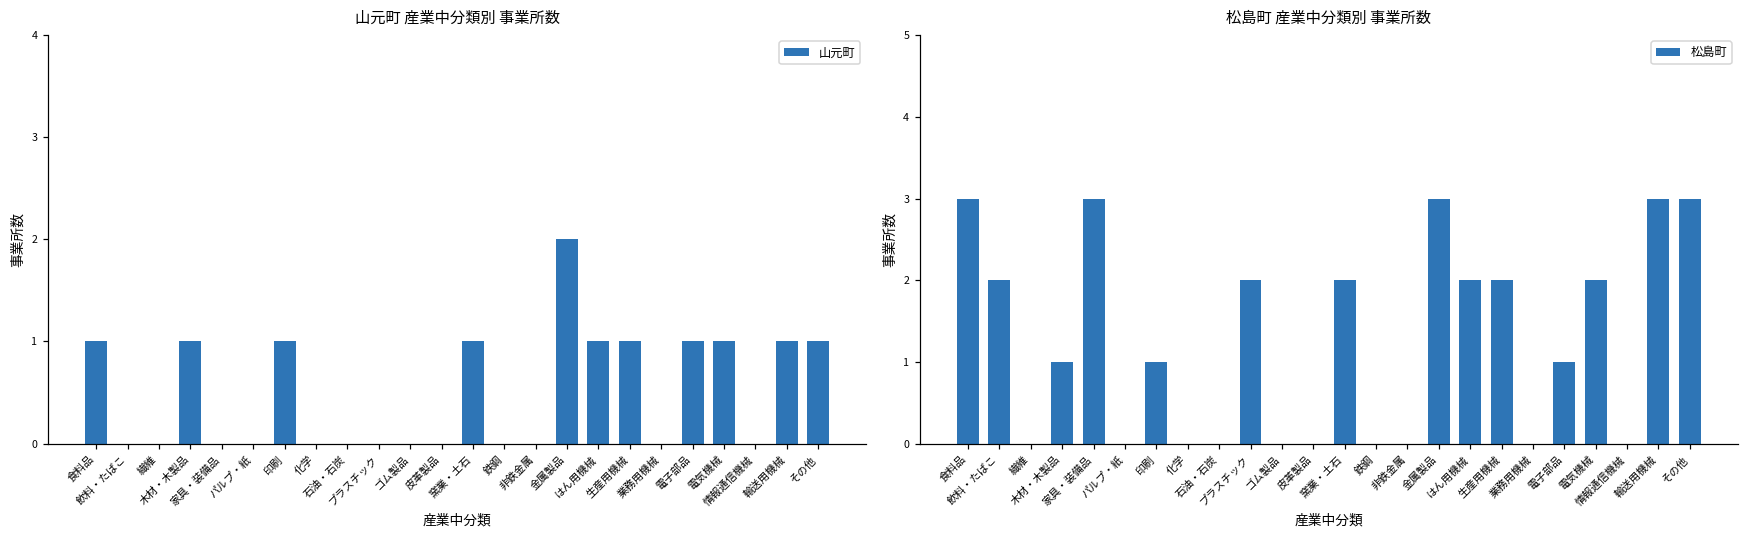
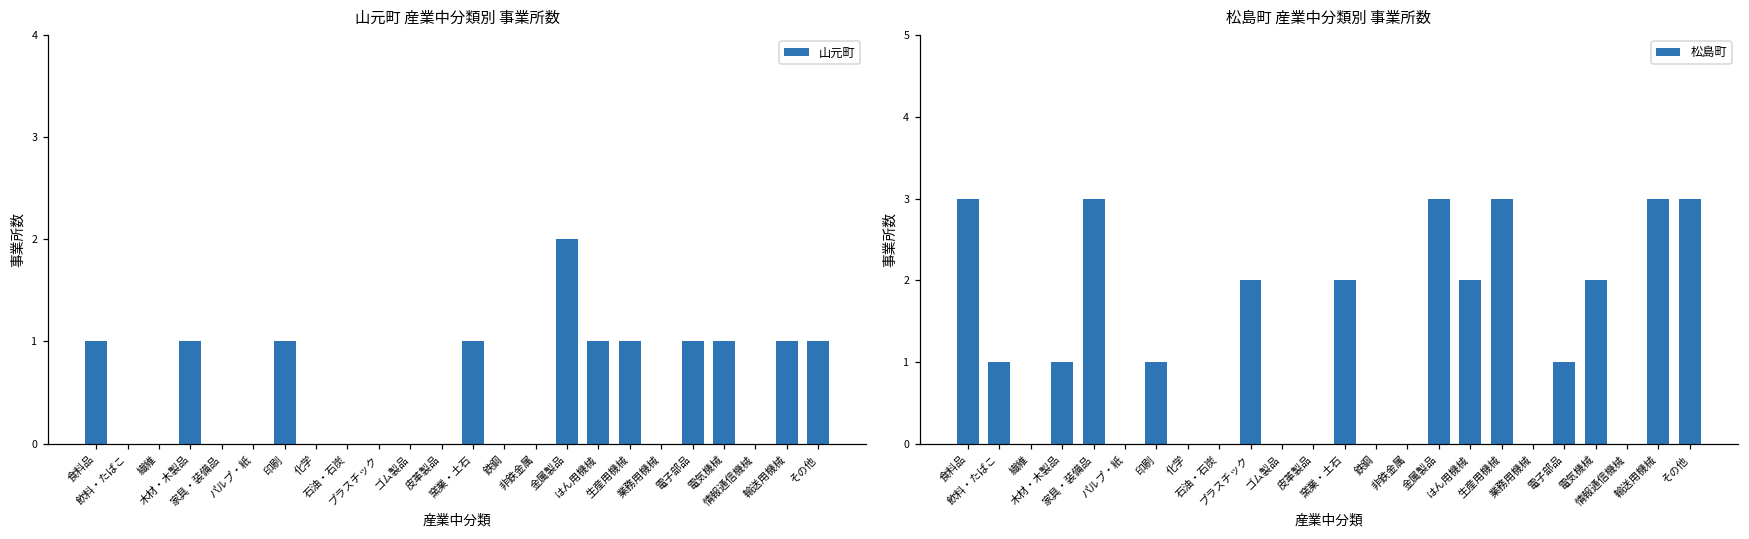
松島町 産業中分類別 事業所数, 飲料・たばこ: 2 -> 1
松島町 産業中分類別 事業所数, 生産用機械: 2 -> 3
